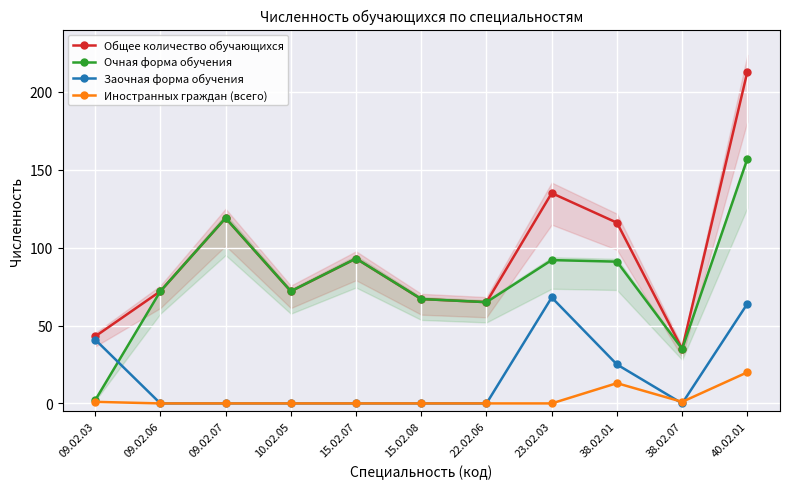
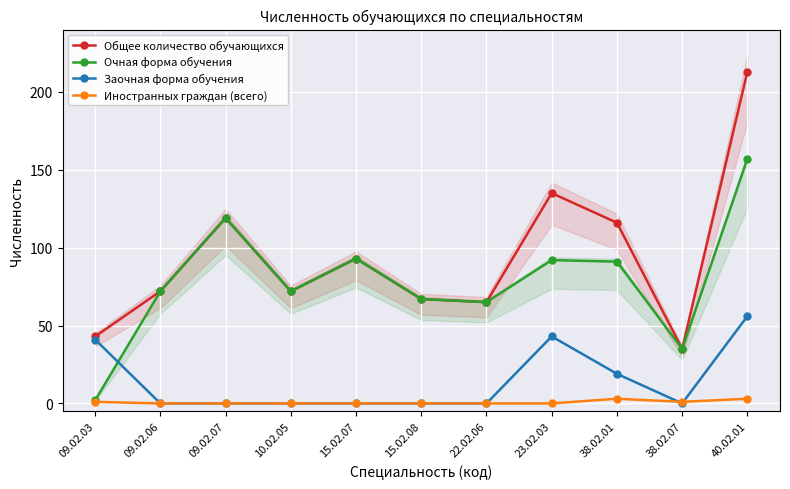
Заочная форма обучения, 23.02.03: 68 -> 43
Заочная форма обучения, 38.02.01: 25 -> 19
Иностранных граждан (всего), 38.02.01: 13 -> 3
Заочная форма обучения, 40.02.01: 64 -> 56
Иностранных граждан (всего), 40.02.01: 20 -> 3
